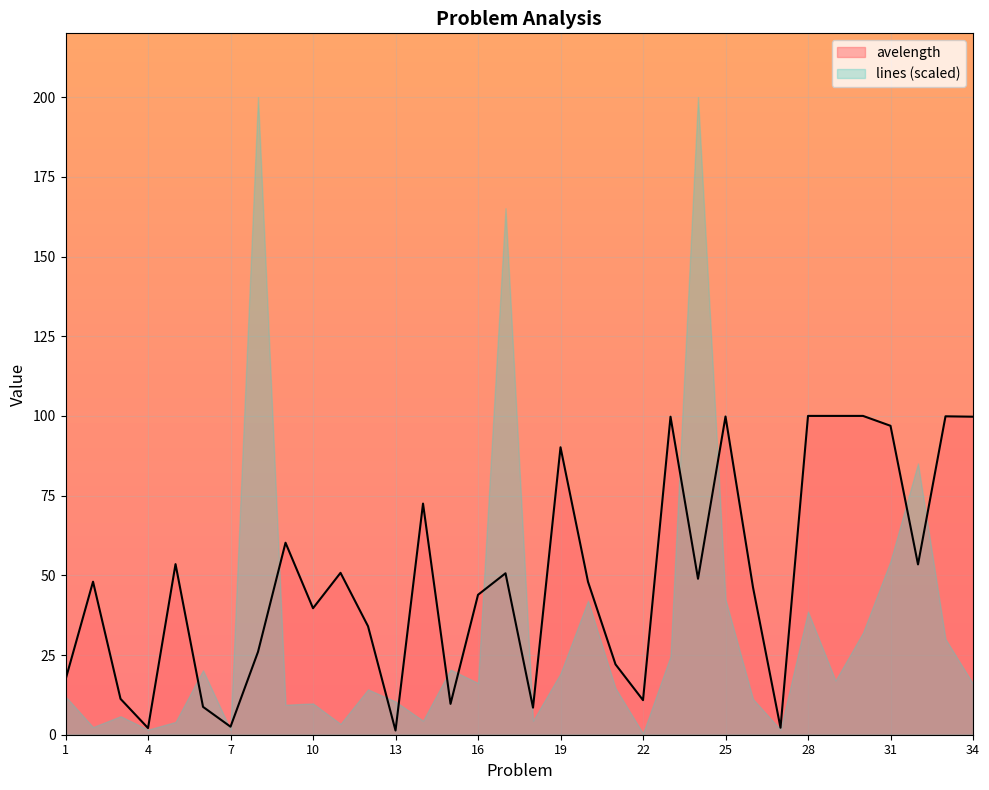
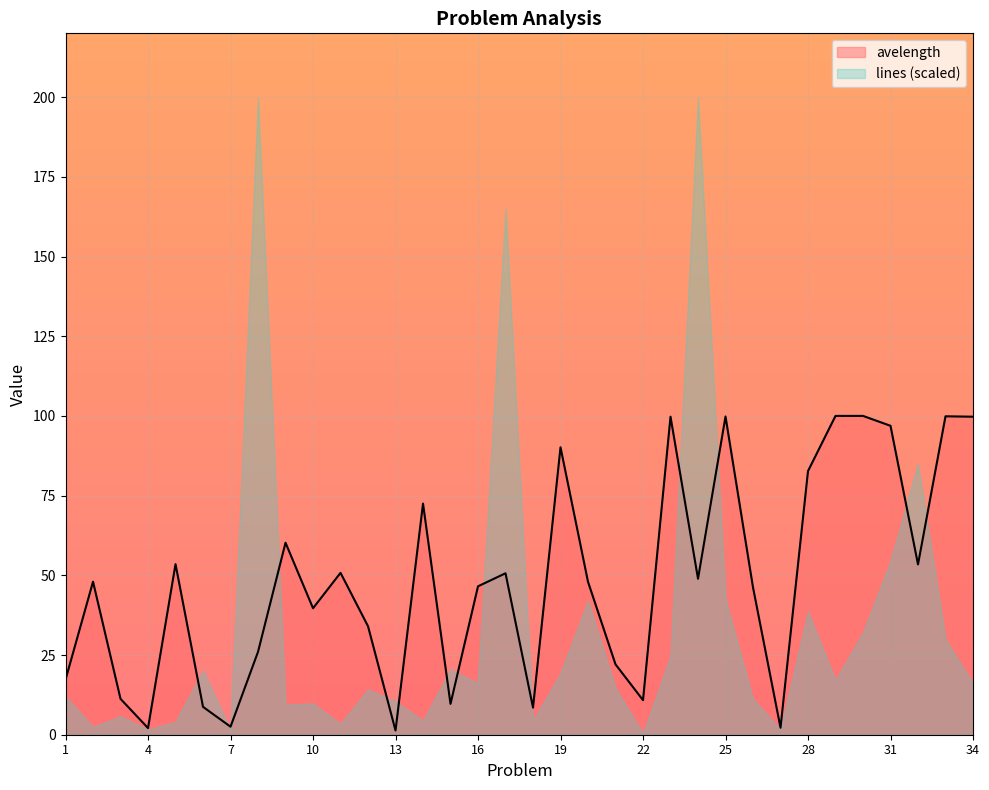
avelength, 16: 44 -> 47
avelength, 28: 100 -> 83
